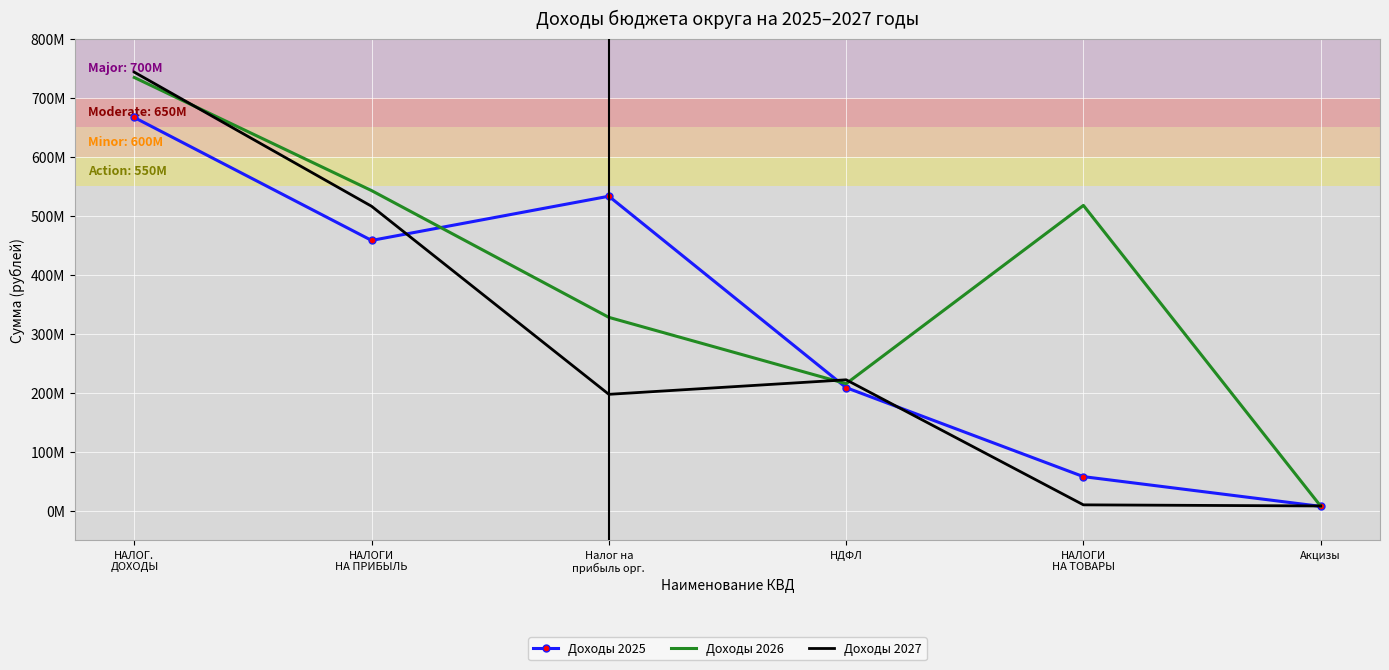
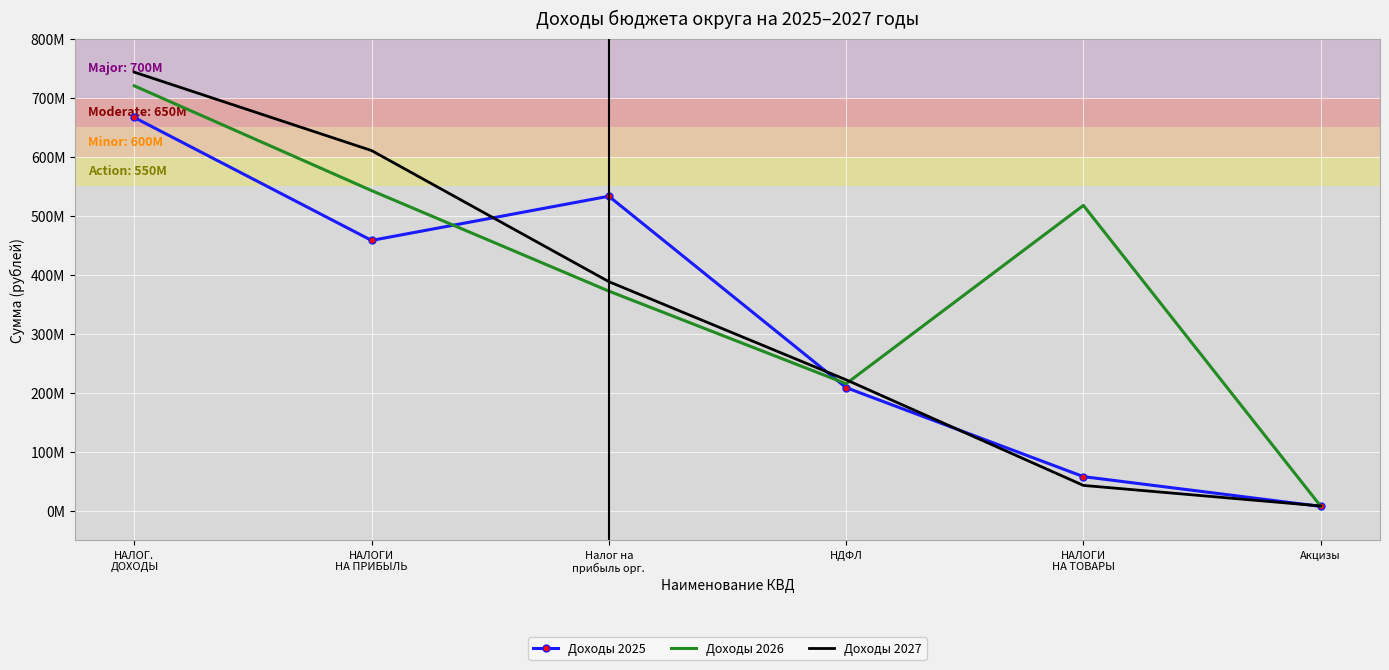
Доходы 2026, НАЛОГ. ДОХОДЫ: 730000000 -> 720000000
Доходы 2027, НАЛОГИ НА ПРИБЫЛЬ: 520000000 -> 610000000
Доходы 2026, Налог на прибыль орг.: 330000000 -> 370000000
Доходы 2027, Налог на прибыль орг.: 200000000 -> 390000000
Доходы 2027, НАЛОГИ НА ТОВАРЫ: 10000000 -> 40000000
